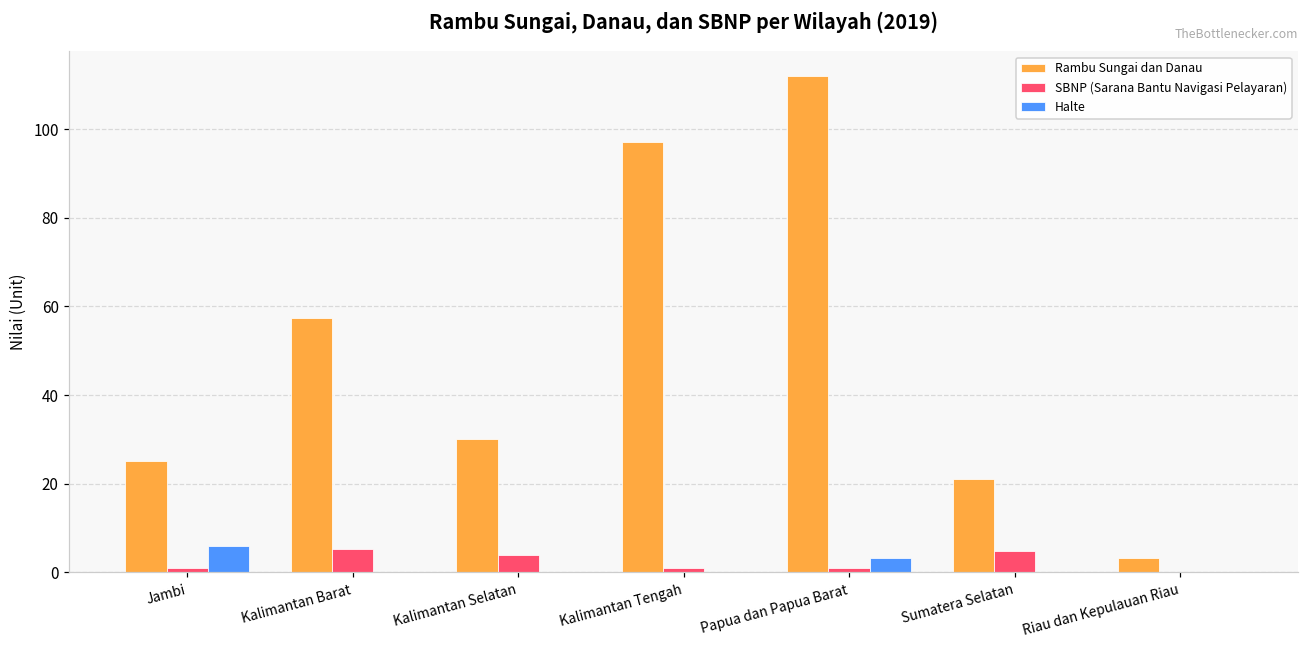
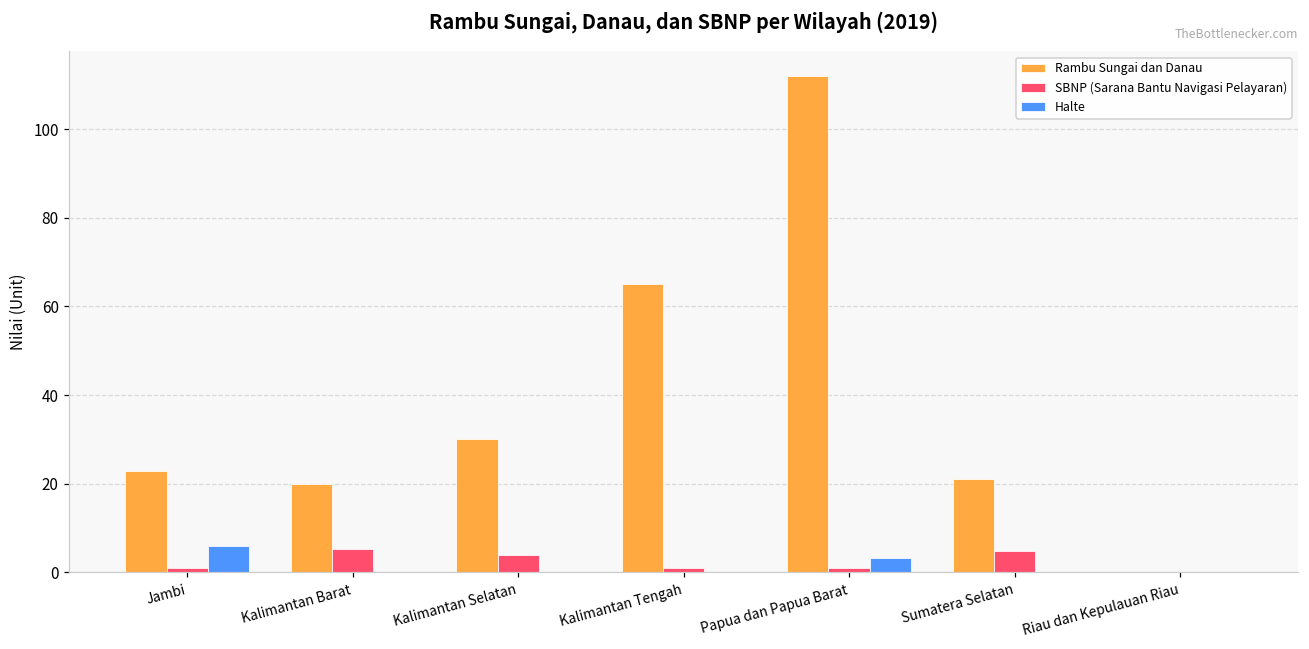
Rambu Sungai dan Danau, Jambi: 25 -> 23
Rambu Sungai dan Danau, Kalimantan Barat: 57 -> 20
Rambu Sungai dan Danau, Kalimantan Tengah: 97 -> 65
Rambu Sungai dan Danau, Riau dan Kepulauan Riau: 3 -> 0
